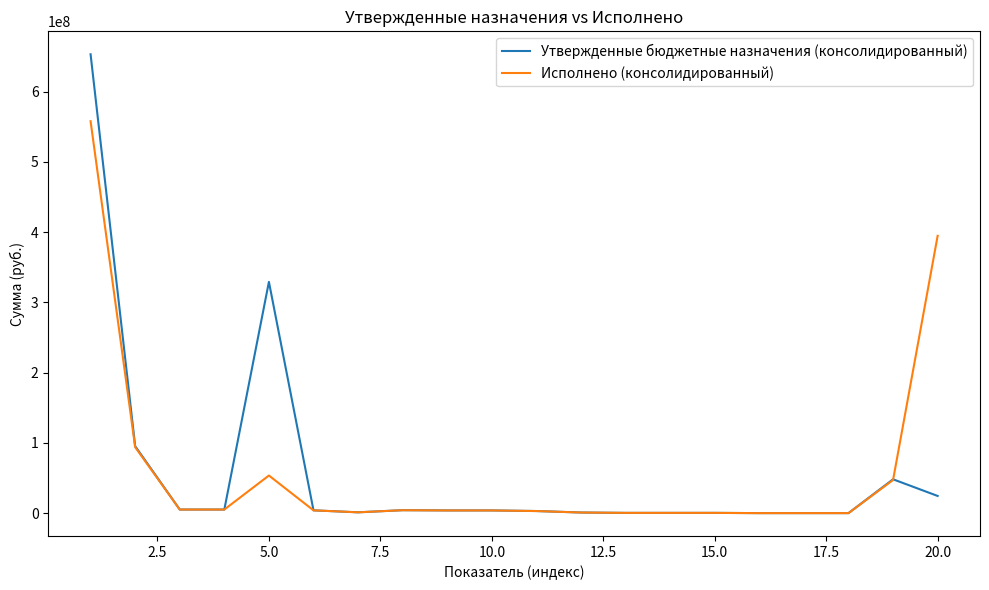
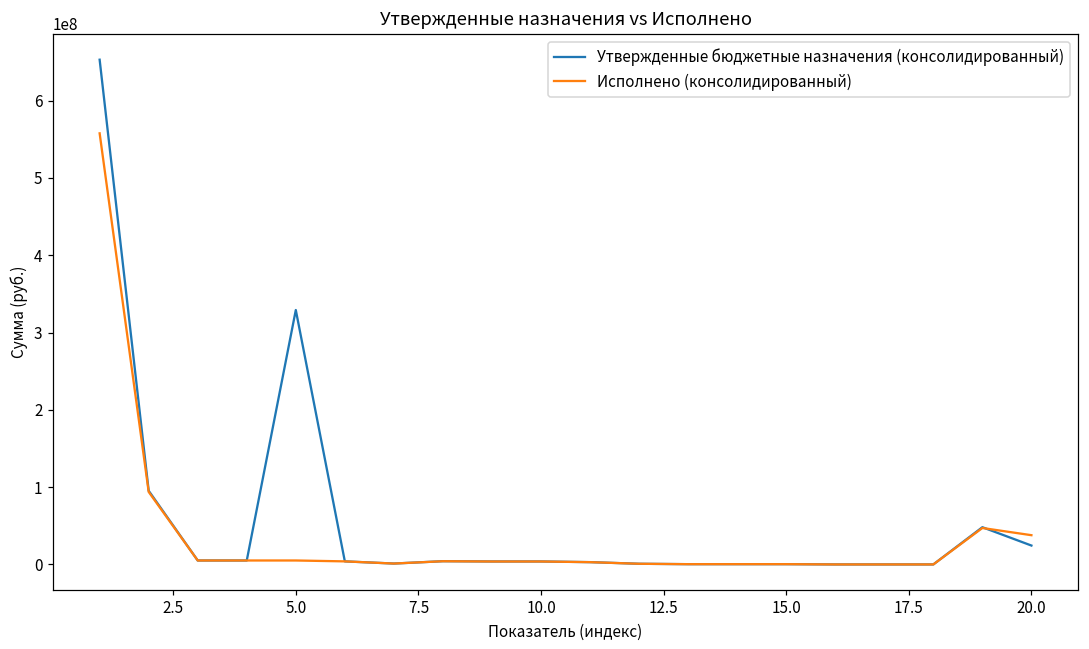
Исполнено (консолидированный), 5.0: 50000000 -> 10000000
Исполнено (консолидированный), 20.0: 390000000 -> 40000000
